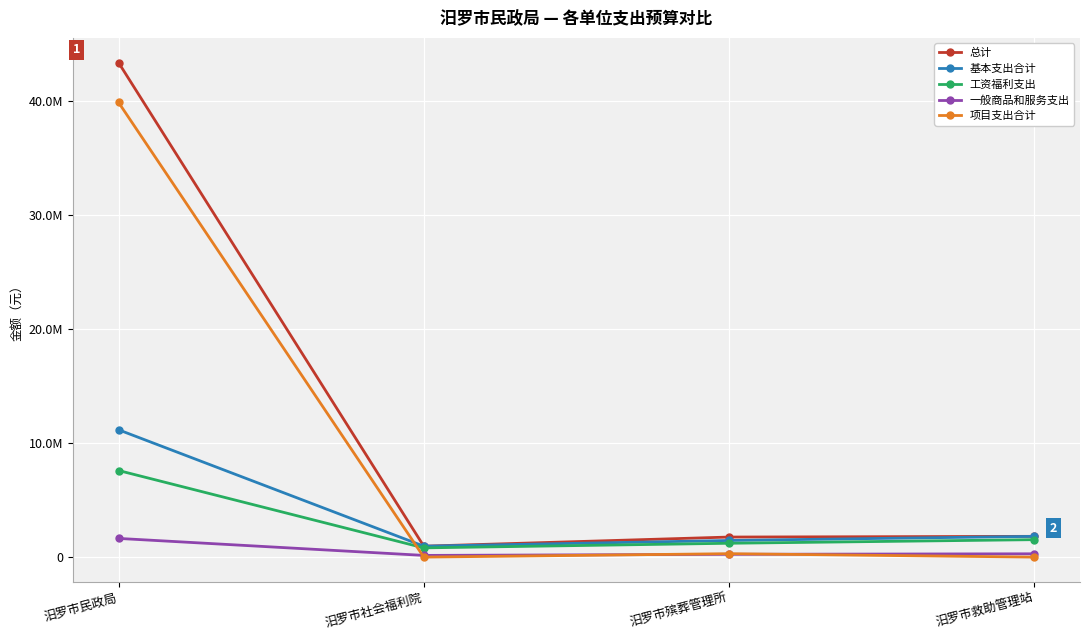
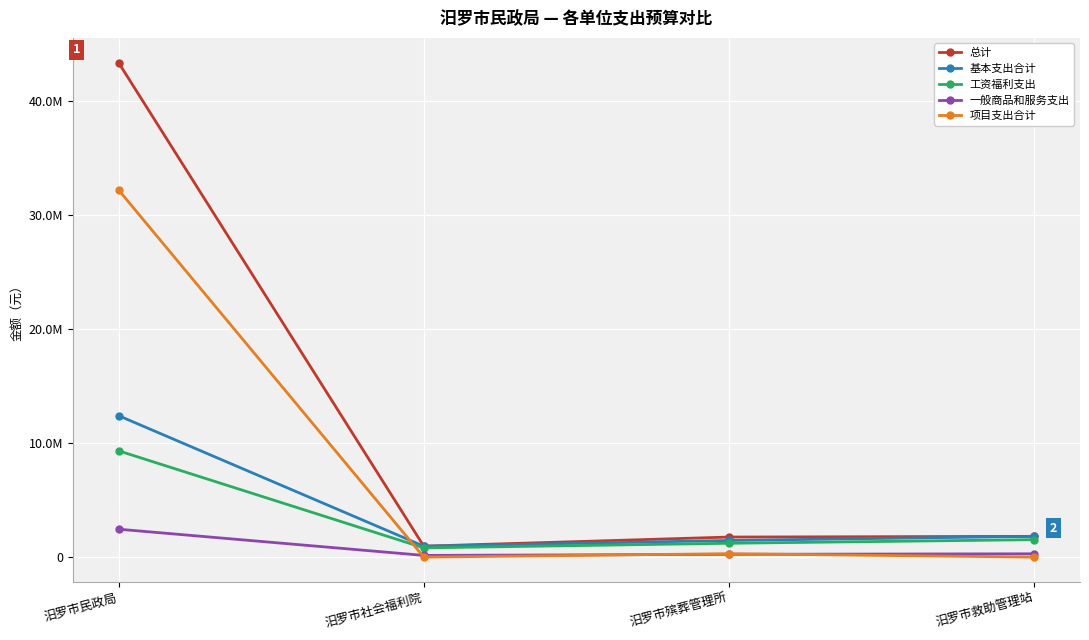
基本支出合计, 汨罗市民政局: 11200000 -> 12400000
工资福利支出, 汨罗市民政局: 7600000 -> 9300000
一般商品和服务支出, 汨罗市民政局: 1600000 -> 2400000
项目支出合计, 汨罗市民政局: 39800000 -> 32200000
